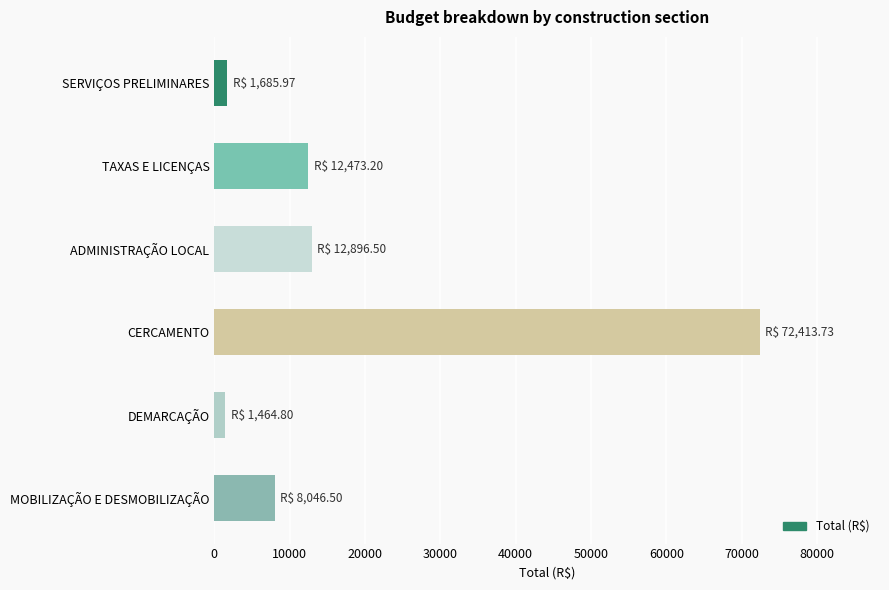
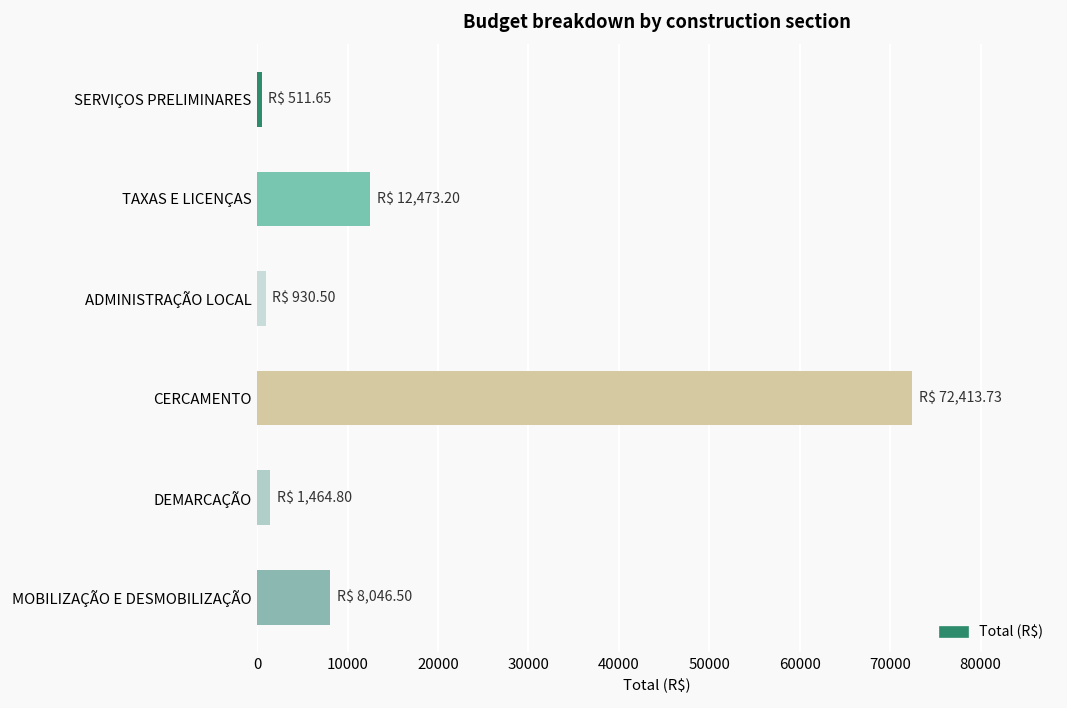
SERVIÇOS PRELIMINARES: 1,685.97 -> 511.65
ADMINISTRAÇÃO LOCAL: 12,896.50 -> 930.50
